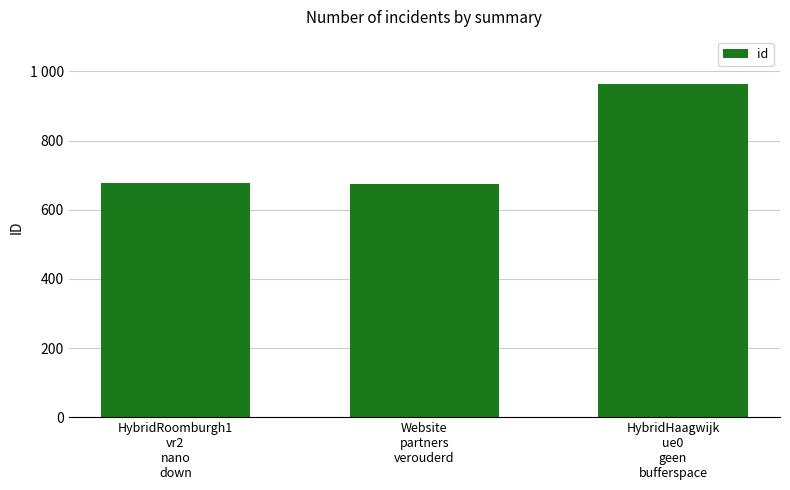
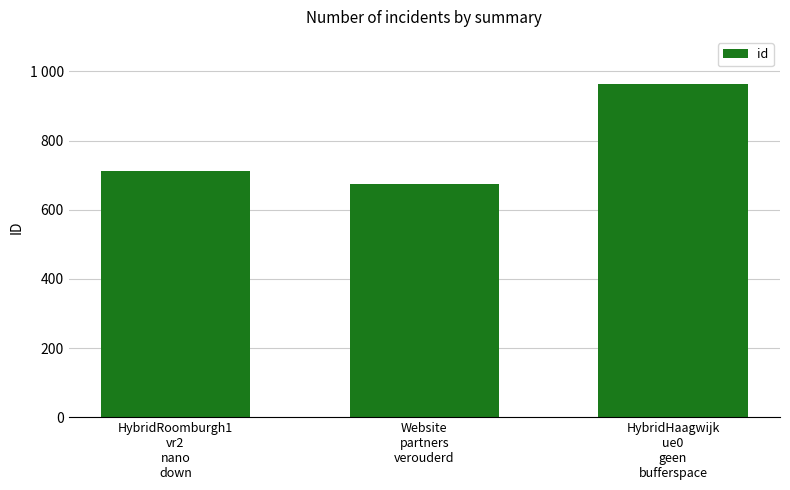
HybridRoomburgh1 vr2 nano down: 680 -> 710
